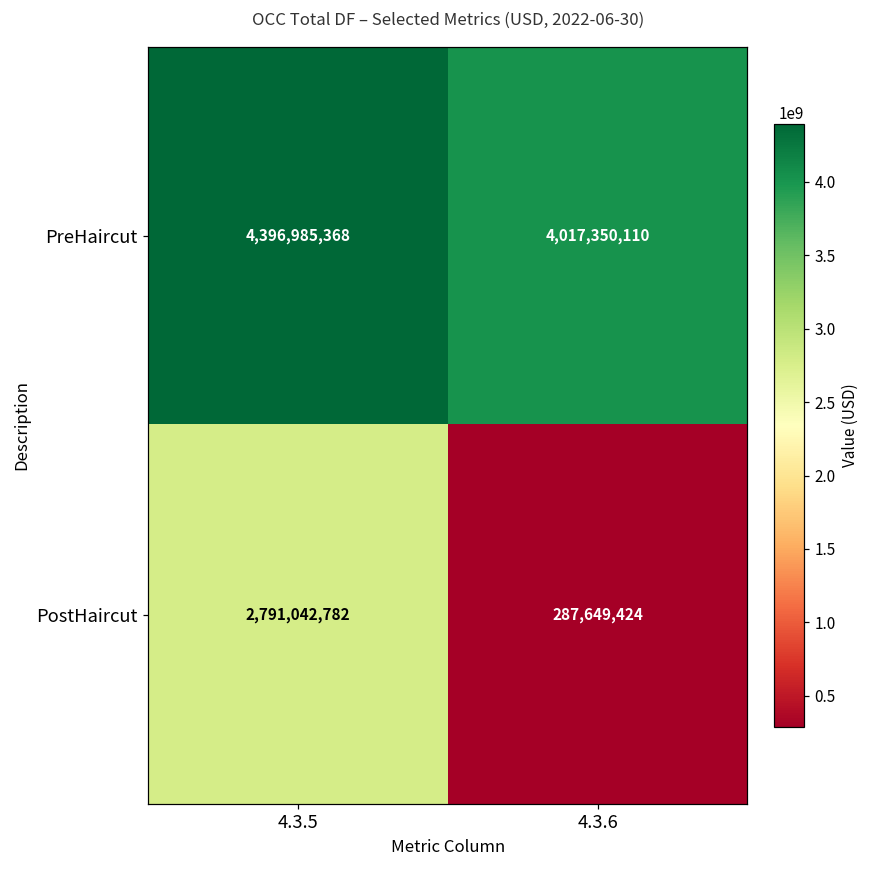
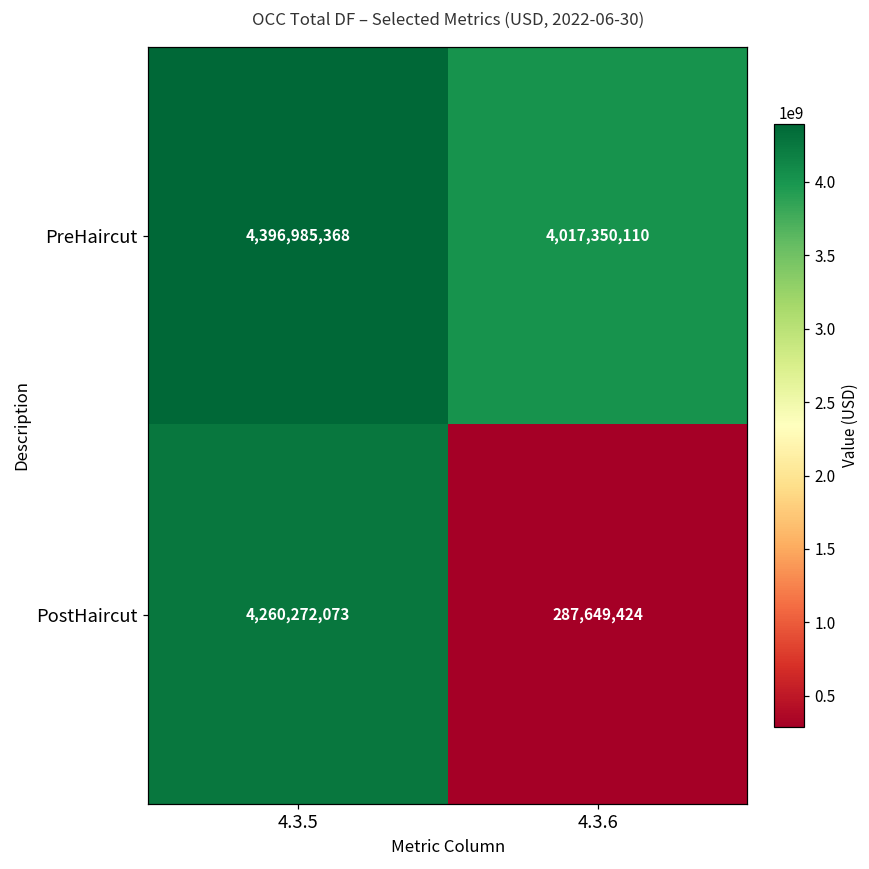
PostHaircut, 4.3.5: 2,791,042,782 -> 4,260,272,073
